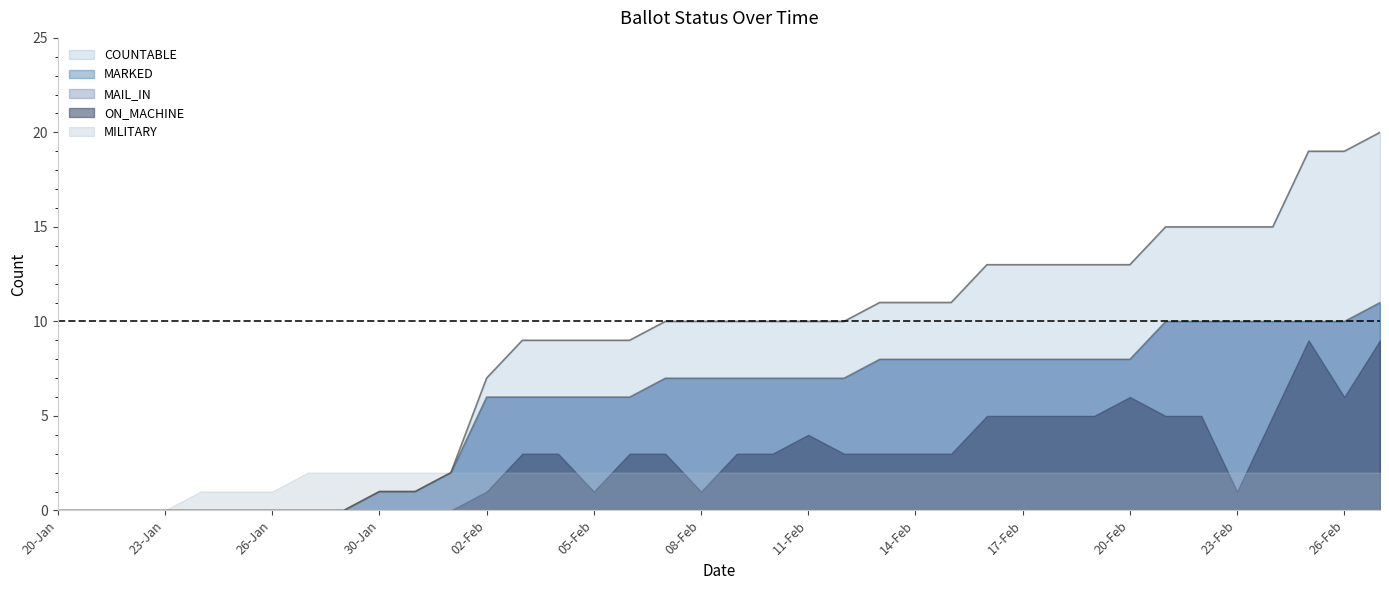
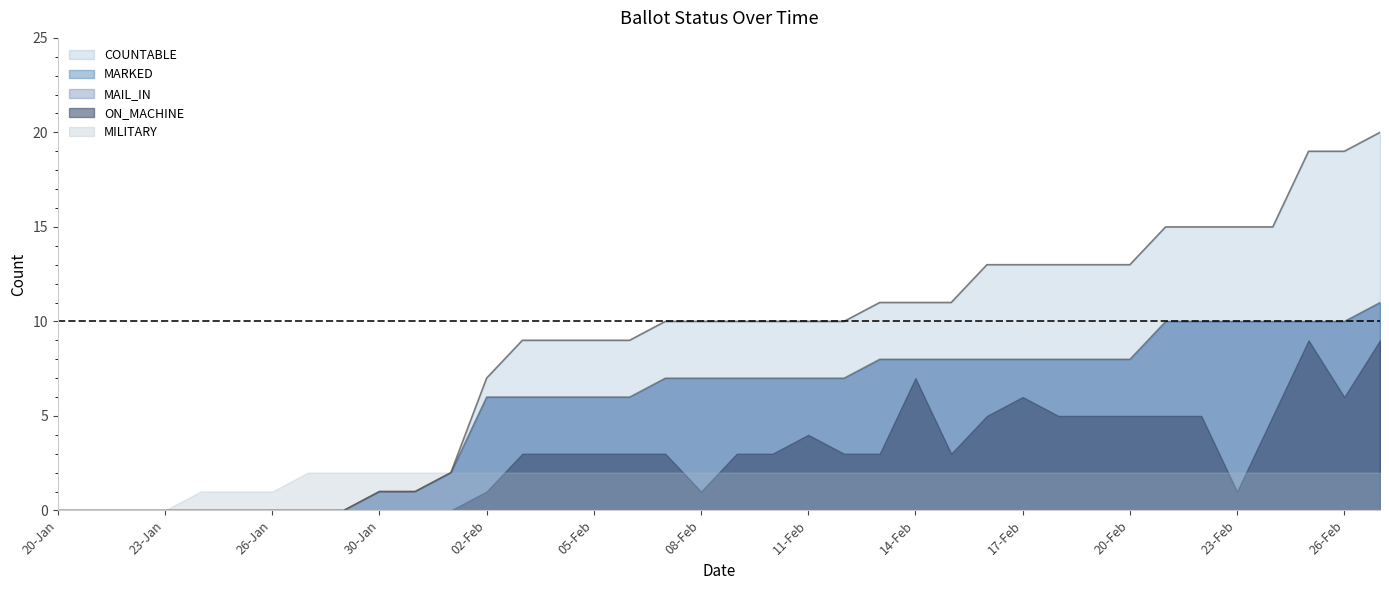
ON_MACHINE, 05-Feb: 1 -> 3
ON_MACHINE, 14-Feb: 3 -> 7
ON_MACHINE, 17-Feb: 5 -> 6
ON_MACHINE, 20-Feb: 6 -> 5
